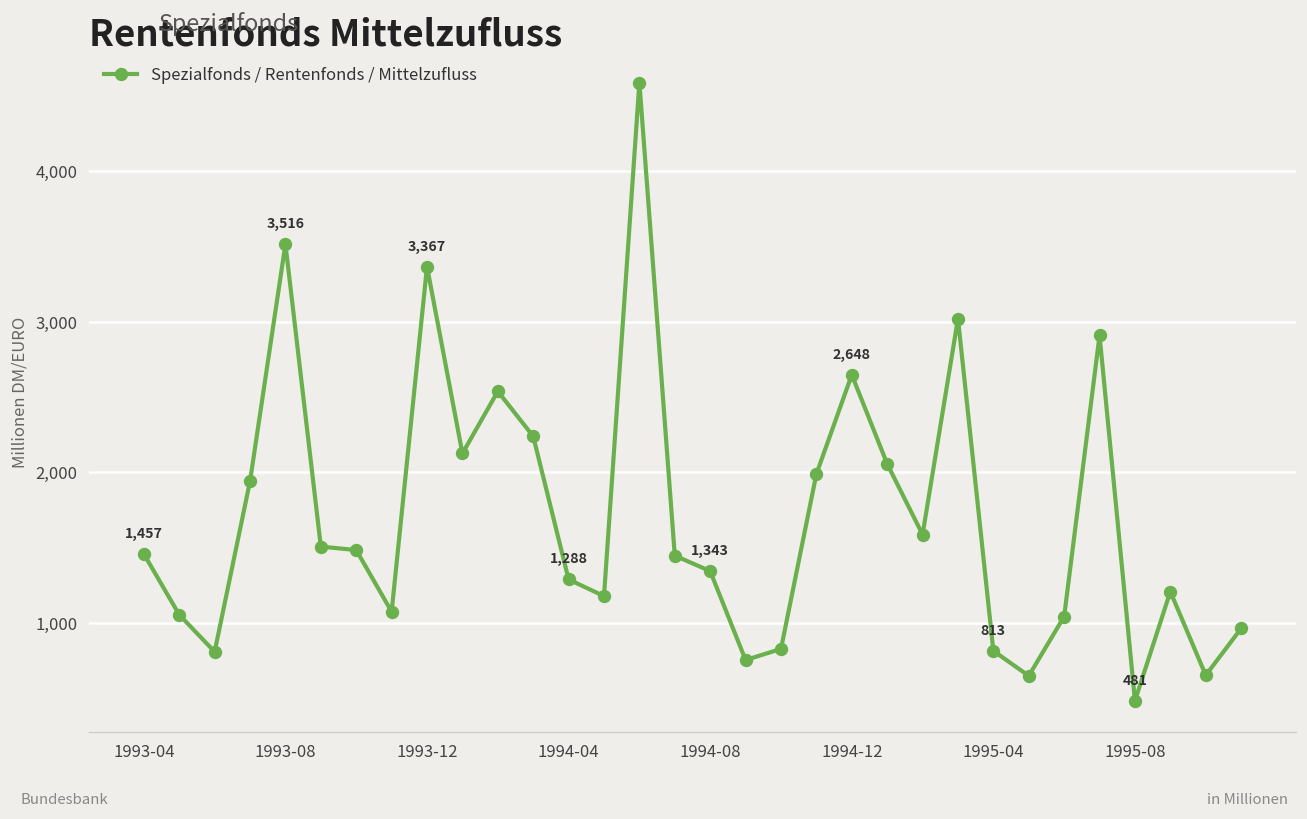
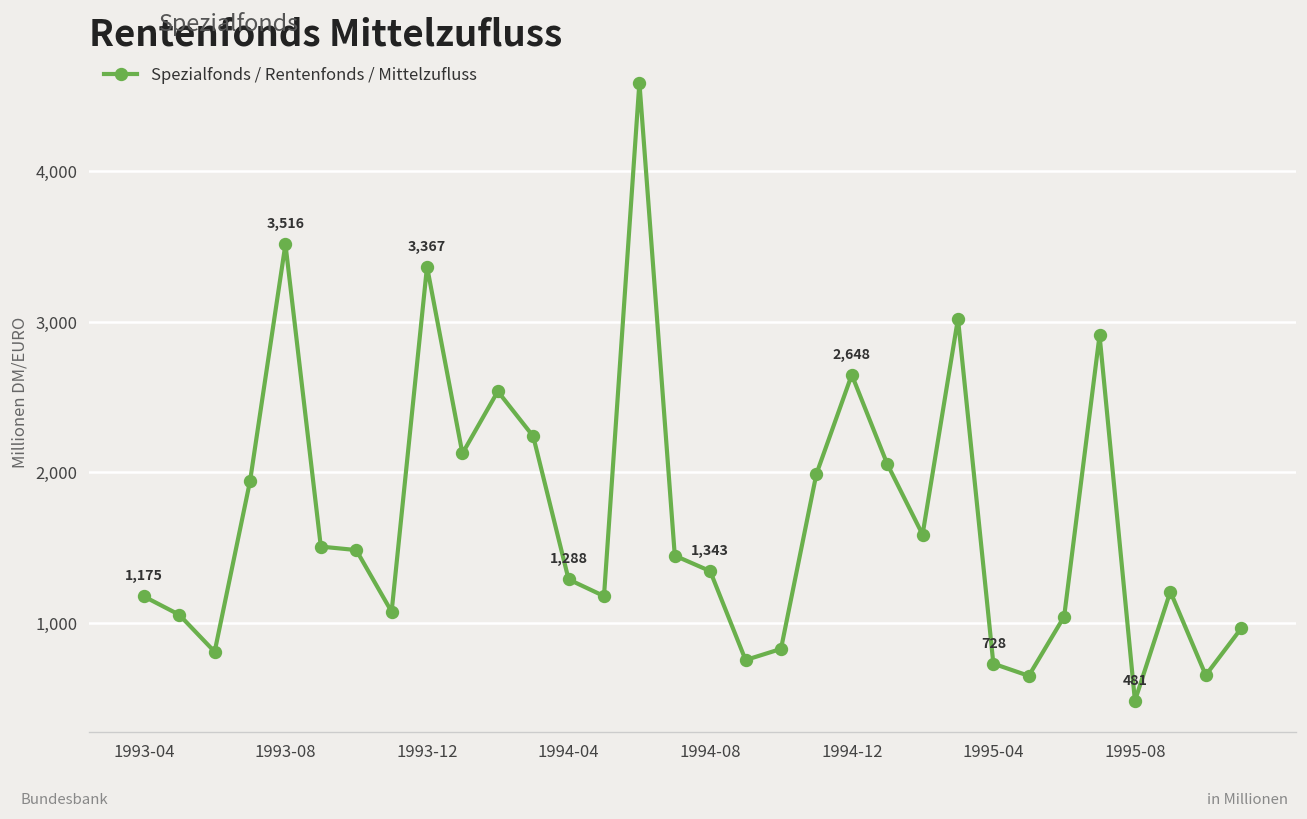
1993-04: 1,457 -> 1,175
1995-04: 813 -> 728
